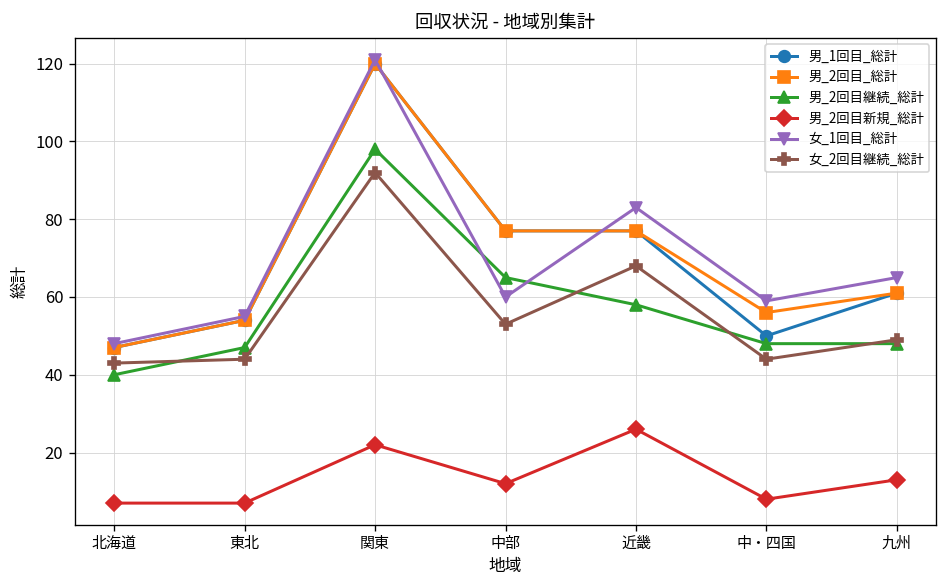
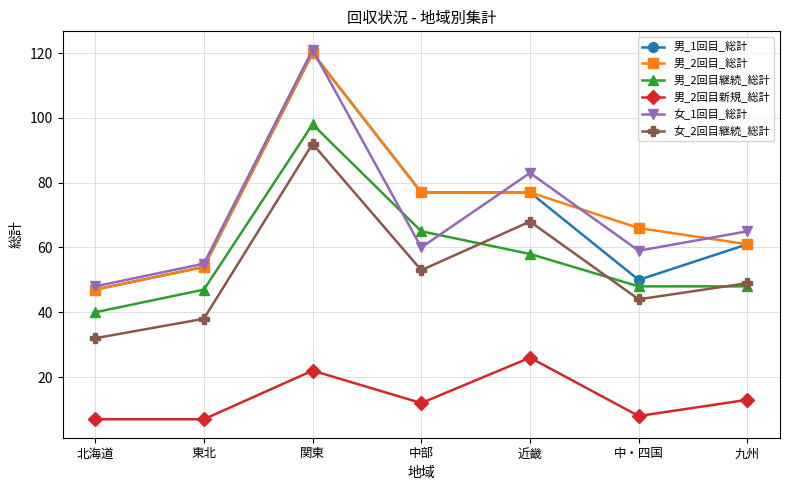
女_2回目継続_総計, 北海道: 43 -> 32
女_2回目継続_総計, 東北: 44 -> 38
男_2回目_総計, 中・四国: 56 -> 66
